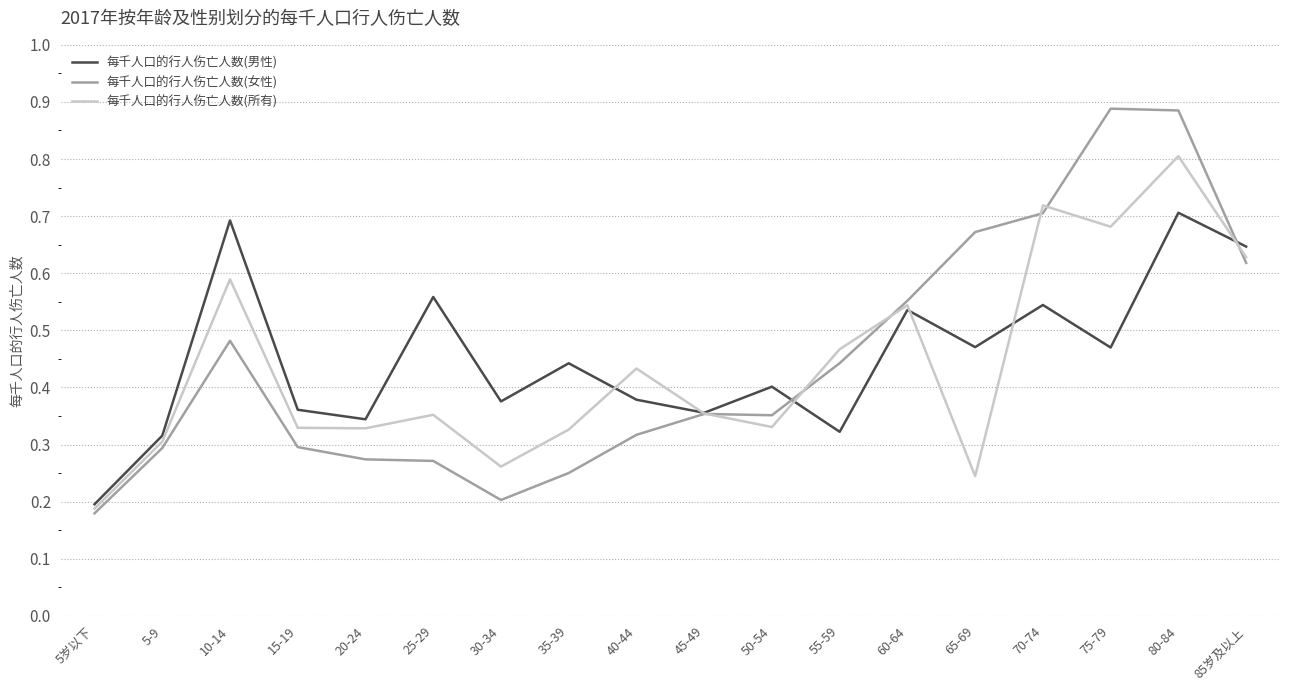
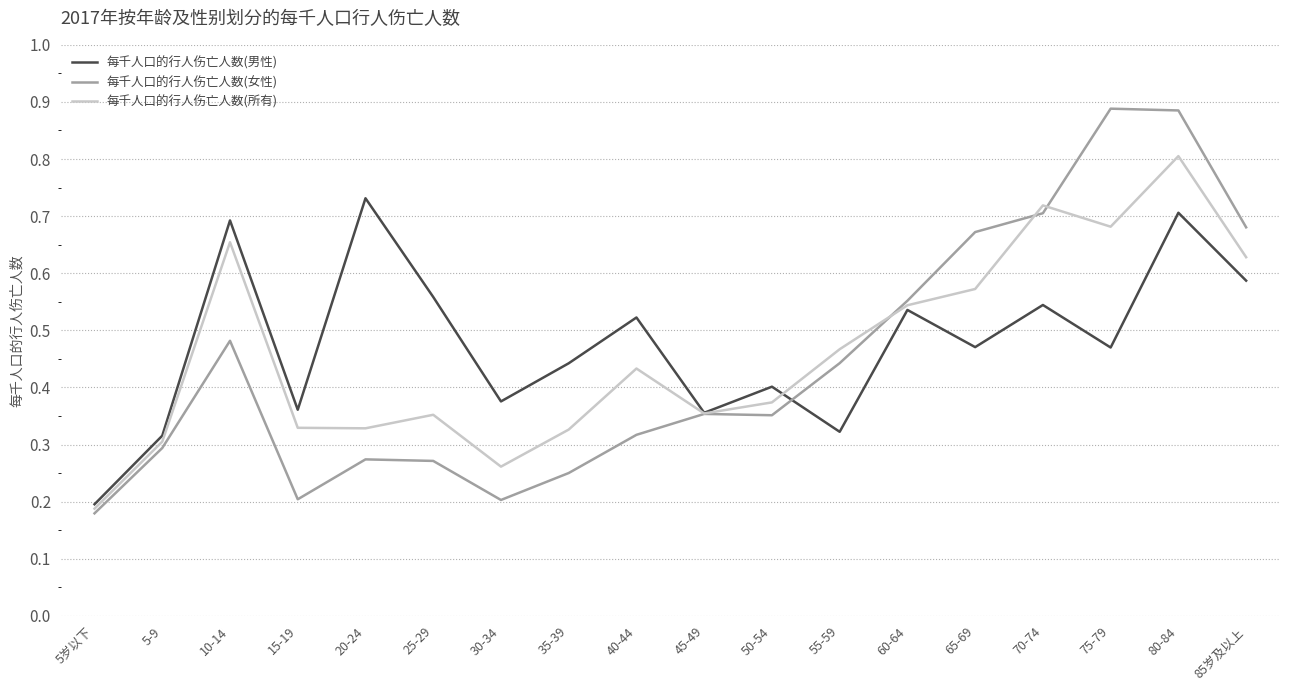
每千人口的行人伤亡人数(所有), 10-14: 0.59 -> 0.65
每千人口的行人伤亡人数(女性), 15-19: 0.30 -> 0.20
每千人口的行人伤亡人数(男性), 20-24: 0.34 -> 0.73
每千人口的行人伤亡人数(男性), 40-44: 0.38 -> 0.52
每千人口的行人伤亡人数(所有), 50-54: 0.33 -> 0.37
每千人口的行人伤亡人数(所有), 65-69: 0.24 -> 0.57
每千人口的行人伤亡人数(男性), 85岁及以上: 0.65 -> 0.59
每千人口的行人伤亡人数(女性), 85岁及以上: 0.62 -> 0.68
